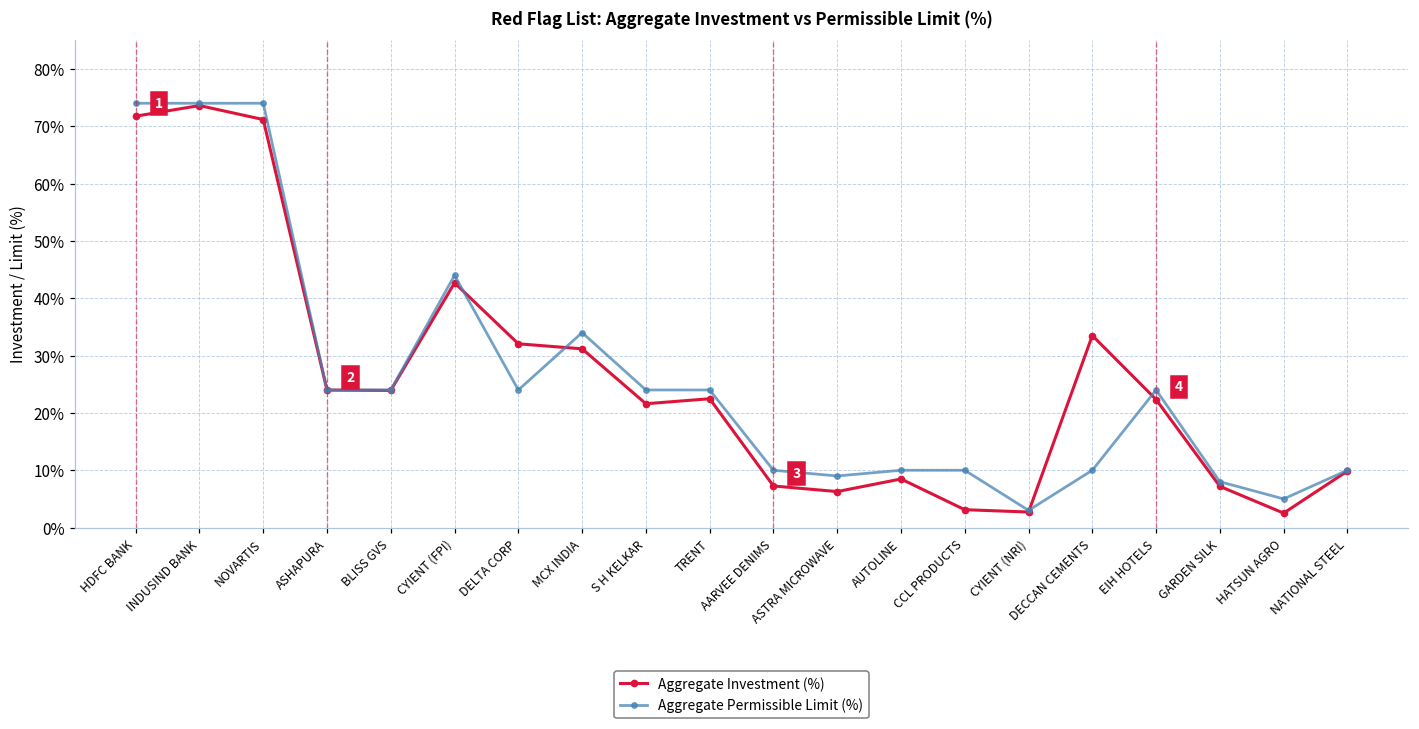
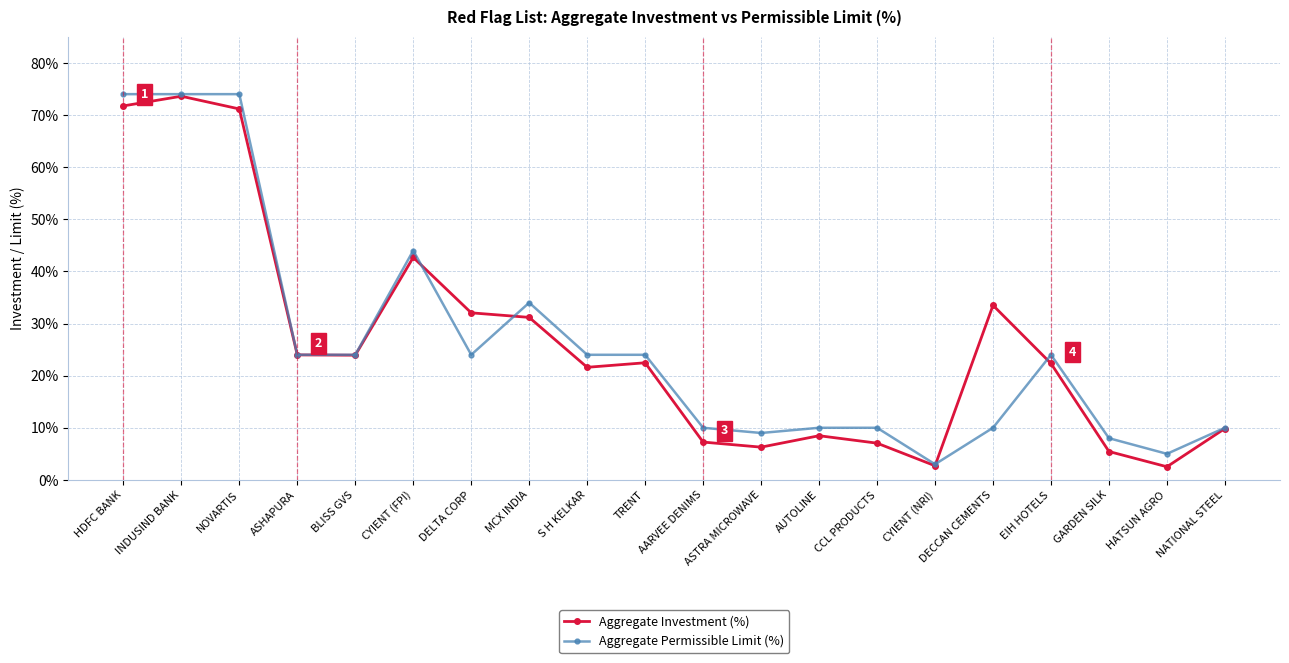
Aggregate Investment (%), CCL PRODUCTS: 3% -> 7%
Aggregate Investment (%), GARDEN SILK: 7% -> 5%
